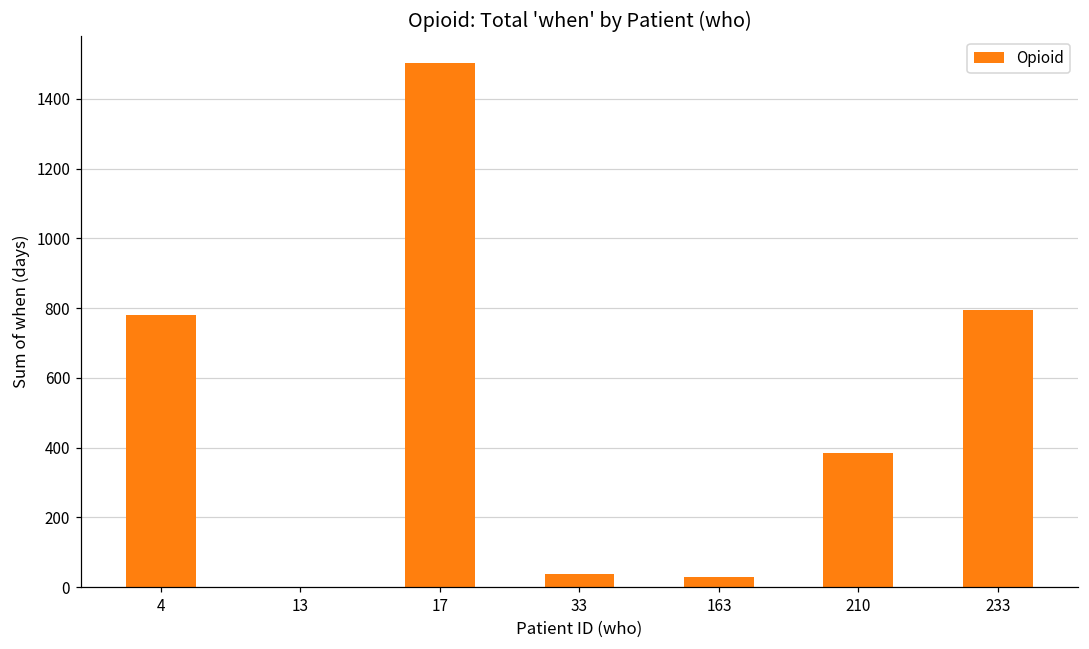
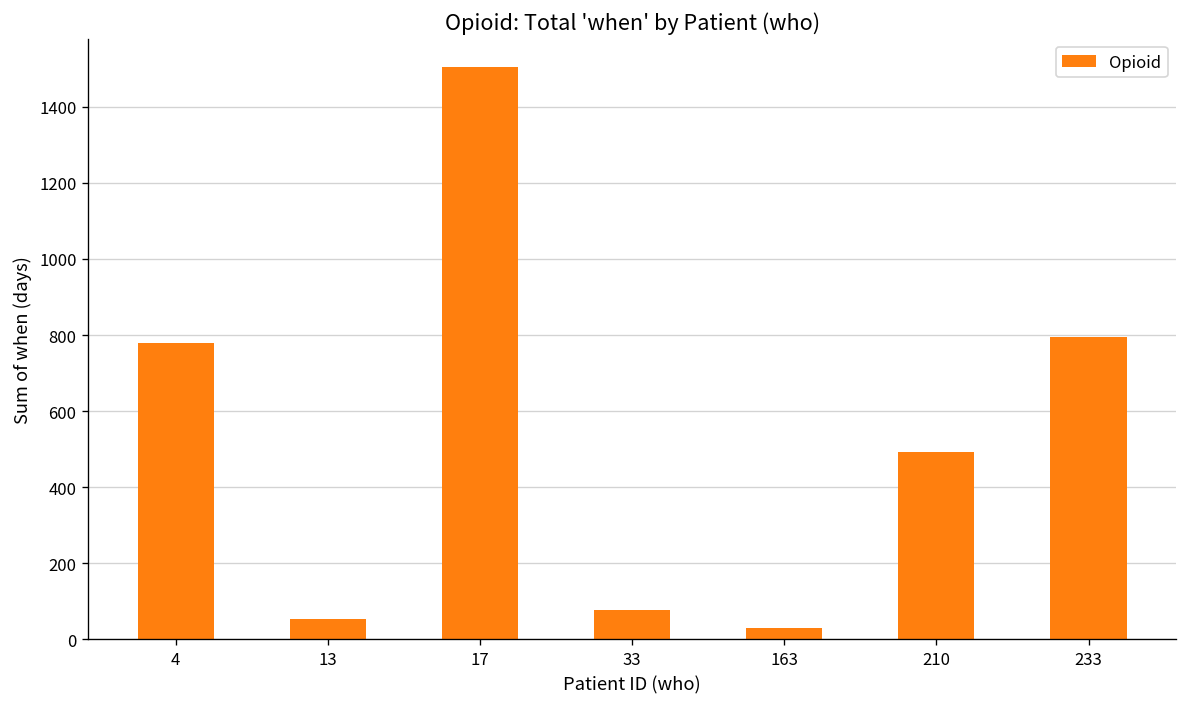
13: 0 -> 60
33: 40 -> 80
210: 390 -> 490
